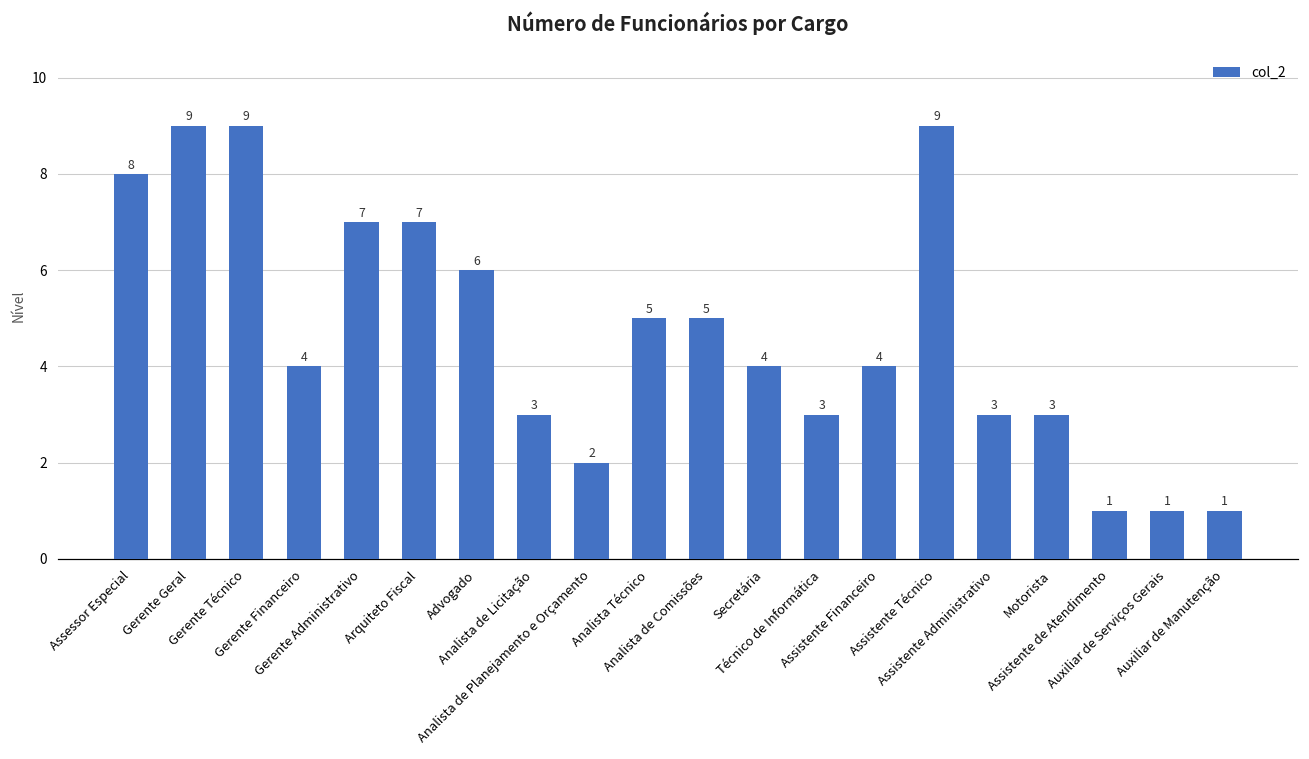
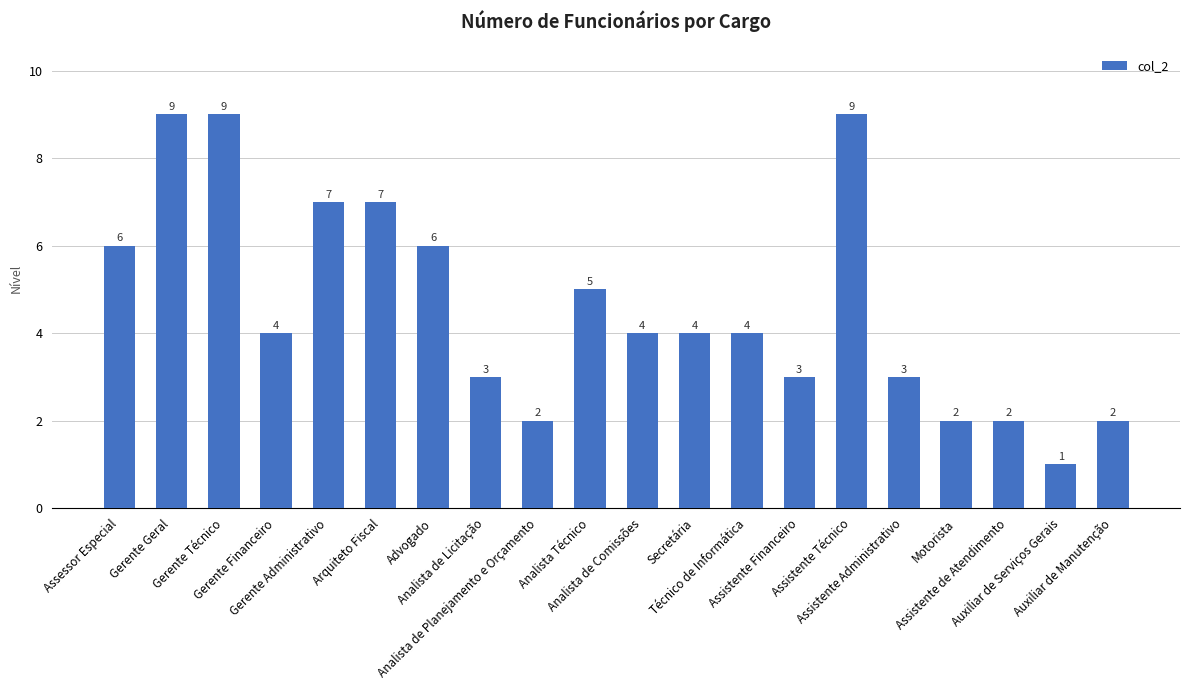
Assessor Especial: 8 -> 6
Analista de Comissões: 5 -> 4
Técnico de Informática: 3 -> 4
Assistente Financeiro: 4 -> 3
Motorista: 3 -> 2
Assistente de Atendimento: 1 -> 2
Auxiliar de Manutenção: 1 -> 2
